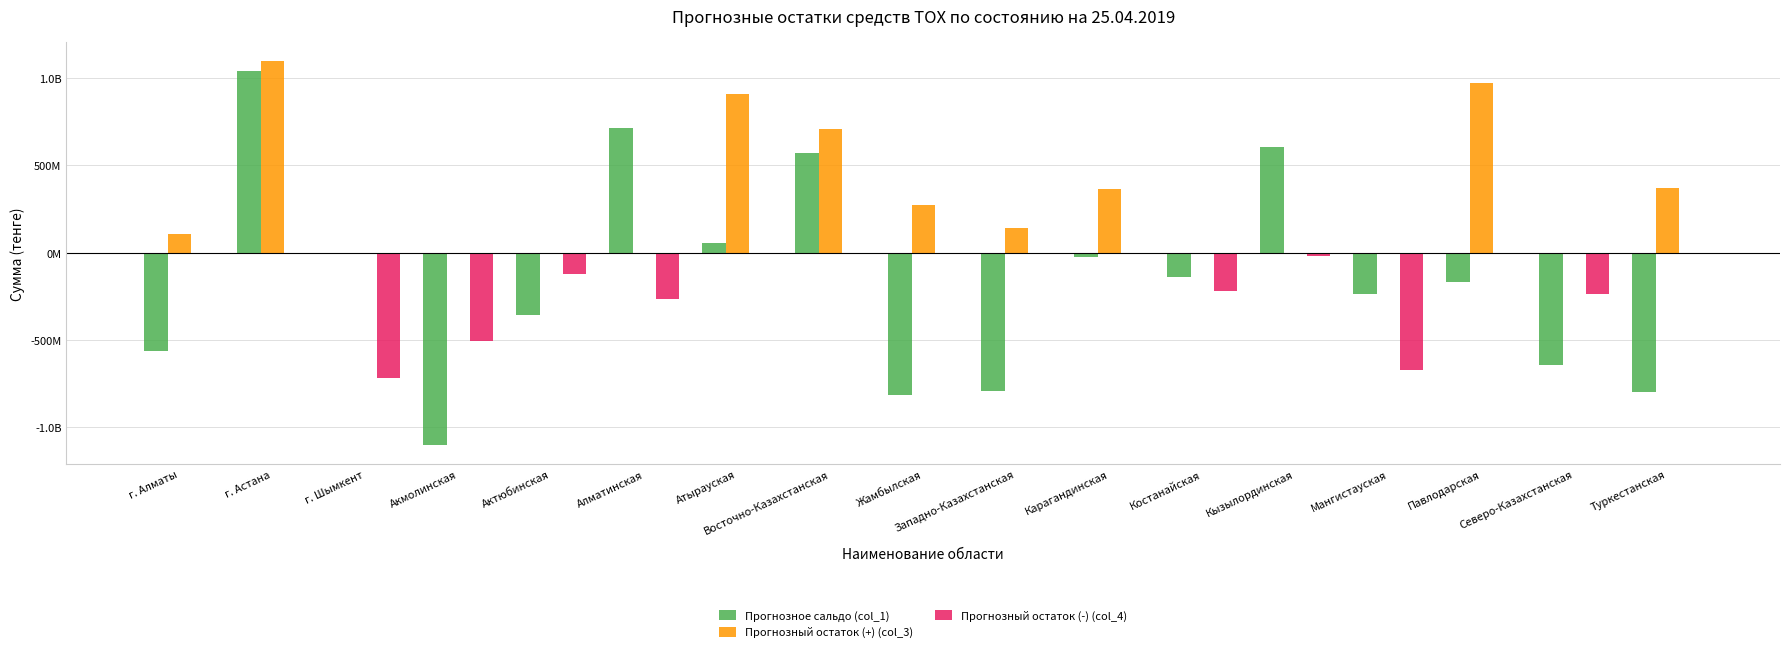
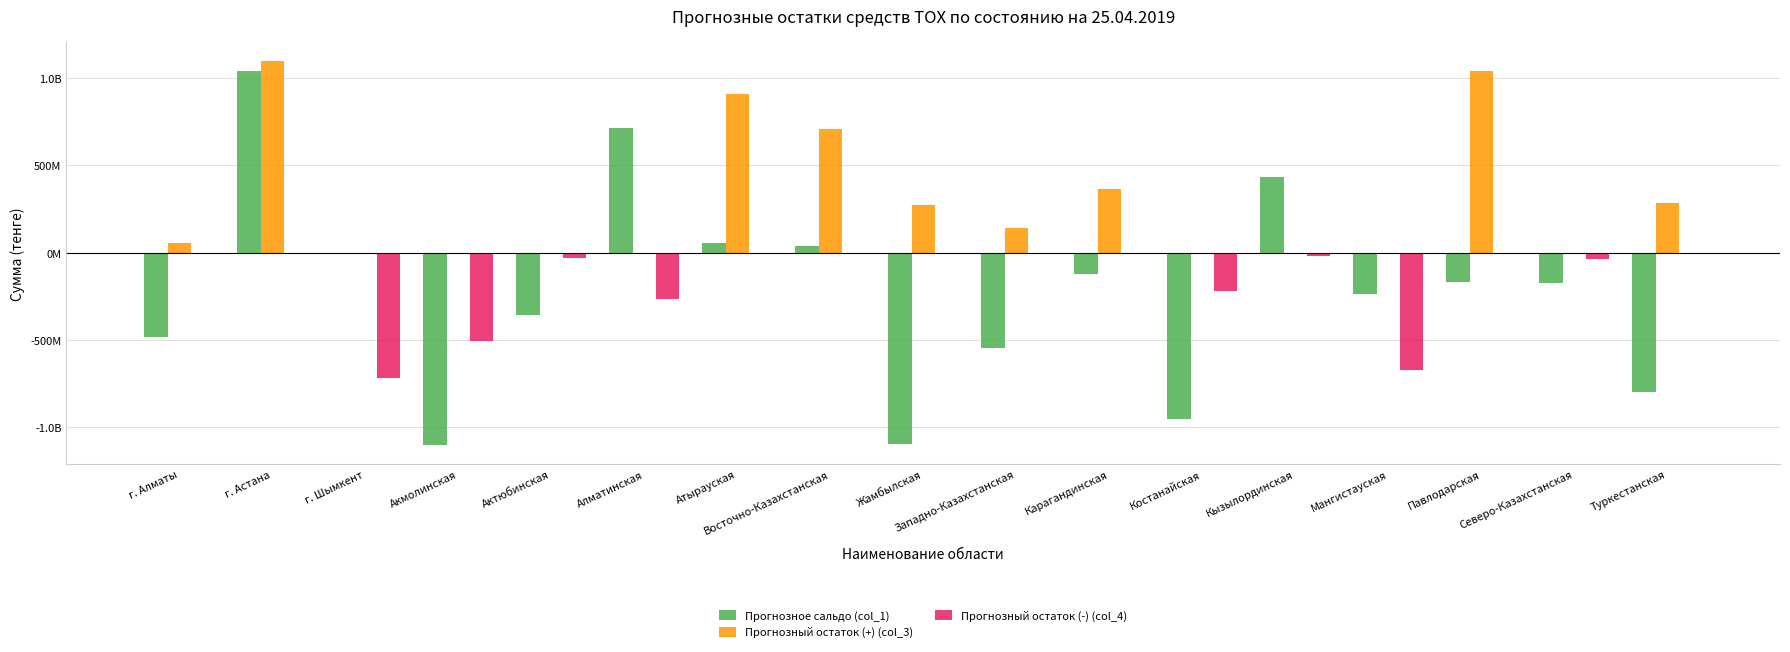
Прогнозное сальдо (col_1), г. Алматы: -570000000 -> -480000000
Прогнозный остаток (+) (col_3), г. Алматы: 110000000 -> 60000000
Прогнозный остаток (-) (col_4), Актюбинская: -120000000 -> -30000000
Прогнозное сальдо (col_1), Восточно-Казахстанская: 570000000 -> 40000000
Прогнозное сальдо (col_1), Жамбылская: -810000000 -> -1090000000
Прогнозное сальдо (col_1), Западно-Казахстанская: -790000000 -> -550000000
Прогнозное сальдо (col_1), Карагандинская: -20000000 -> -120000000
Прогнозное сальдо (col_1), Костанайская: -140000000 -> -960000000
Прогнозное сальдо (col_1), Кызылординская: 600000000 -> 430000000
Прогнозный остаток (+) (col_3), Павлодарская: 970000000 -> 1040000000
Прогнозное сальдо (col_1), Северо-Казахстанская: -640000000 -> -170000000
Прогнозный остаток (-) (col_4), Северо-Казахстанская: -240000000 -> -40000000
Прогнозный остаток (+) (col_3), Туркестанская: 370000000 -> 290000000
